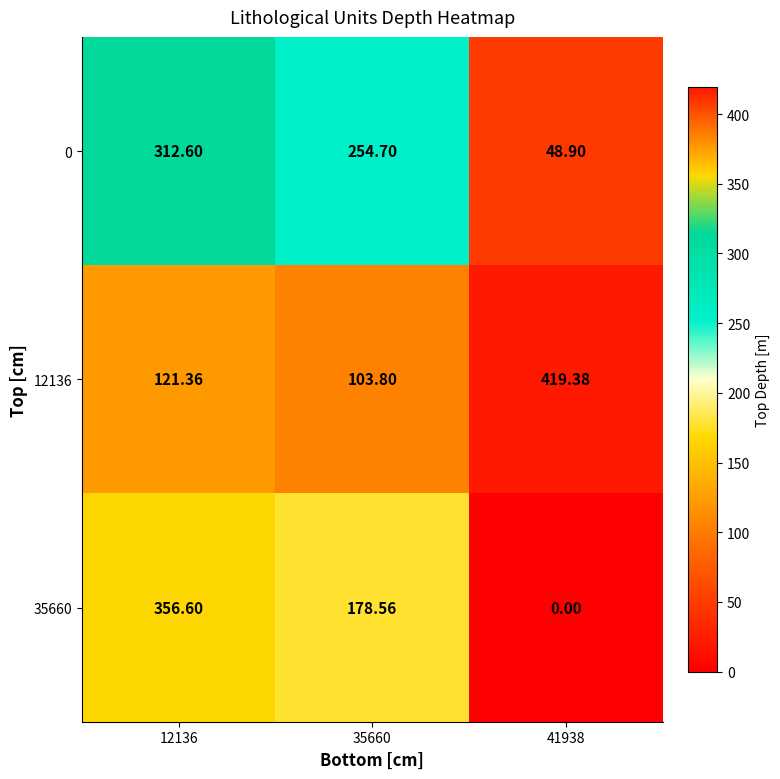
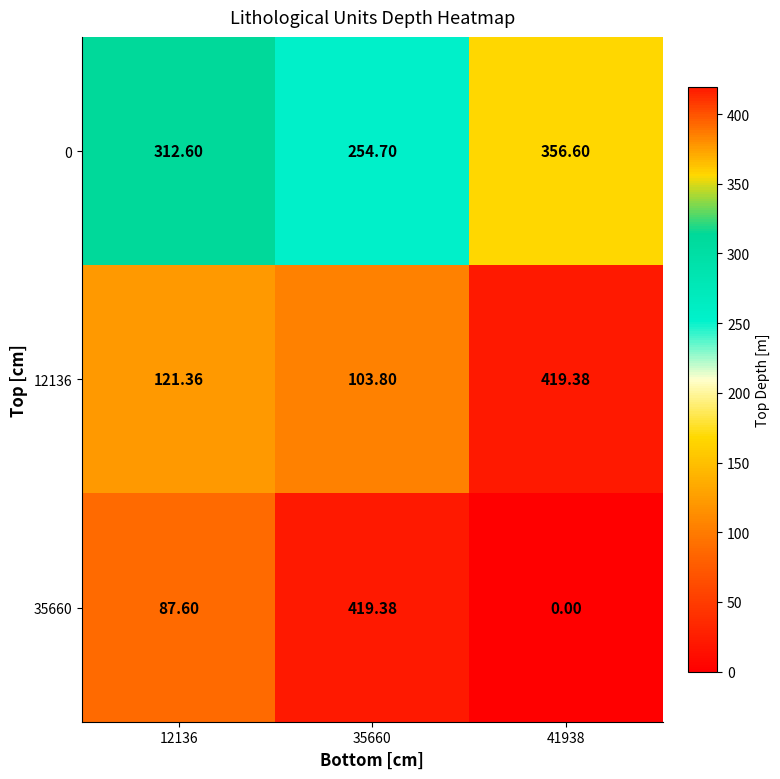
0, 41938: 48.90 -> 356.60
35660, 12136: 356.60 -> 87.60
35660, 35660: 178.56 -> 419.38
